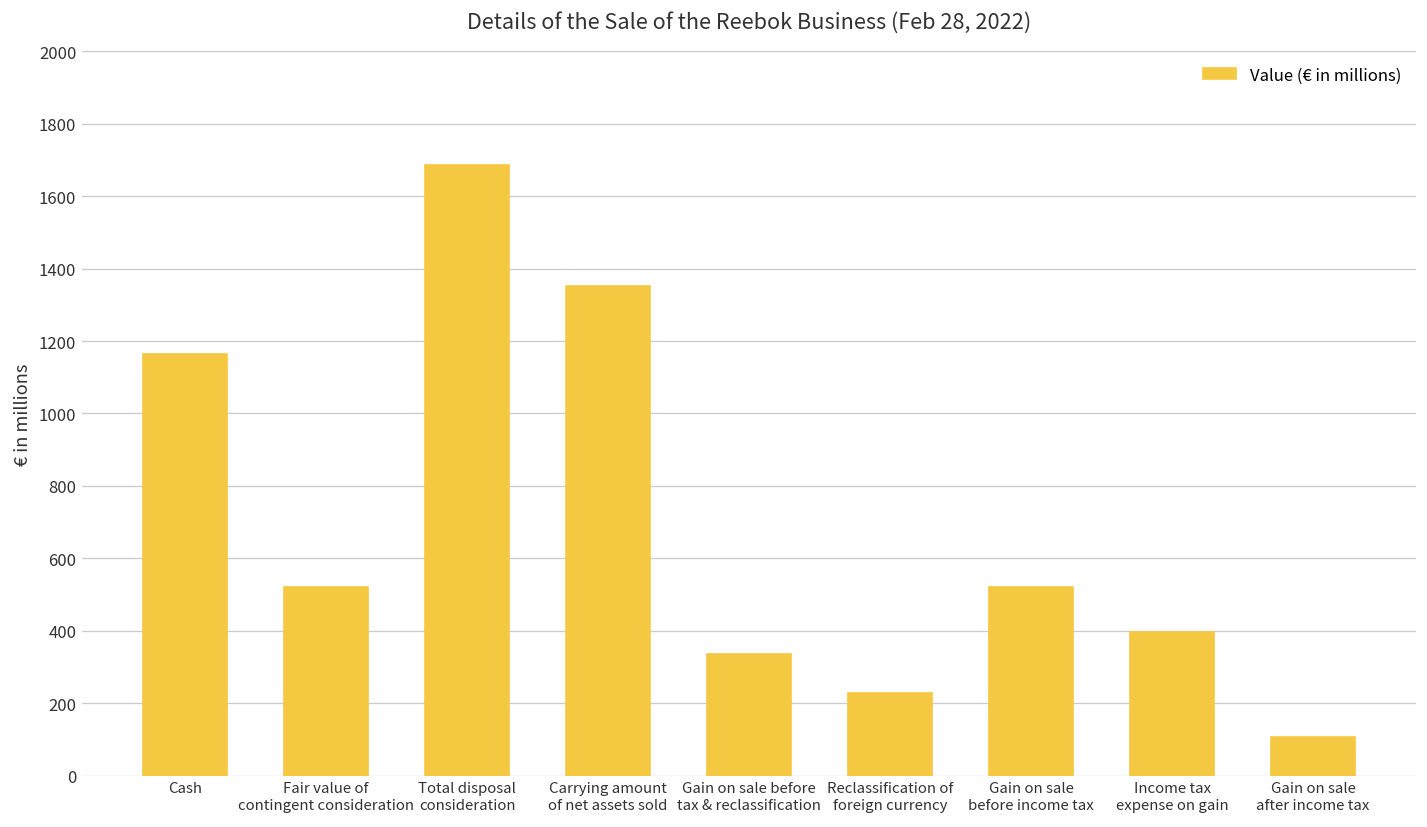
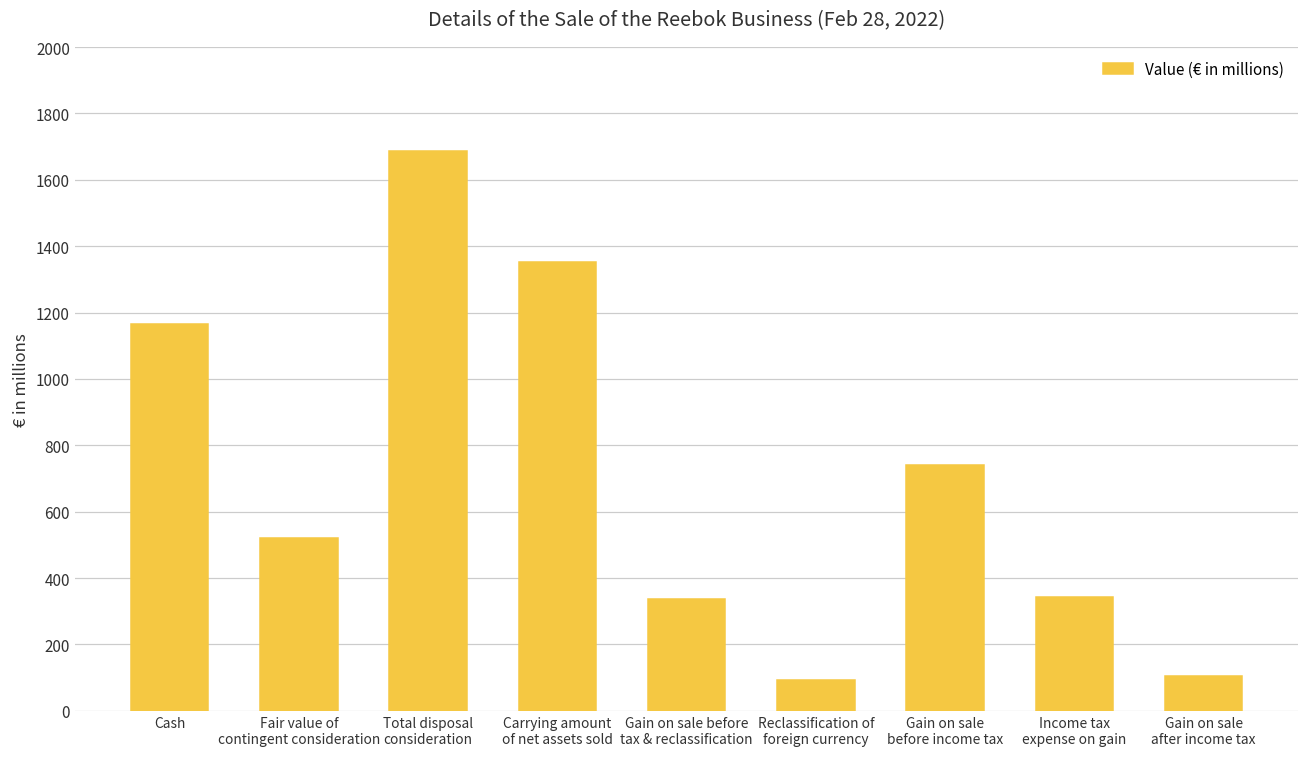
Reclassification of foreign currency: 230 -> 90
Gain on sale before income tax: 520 -> 740
Income tax expense on gain: 400 -> 340
